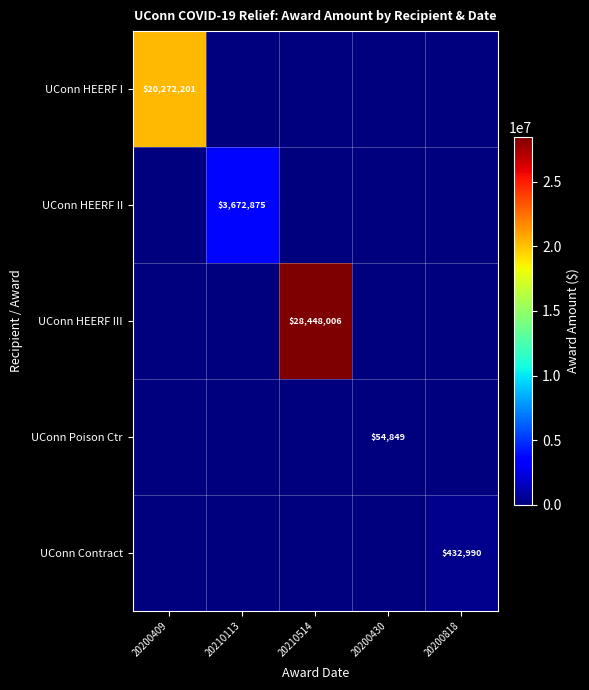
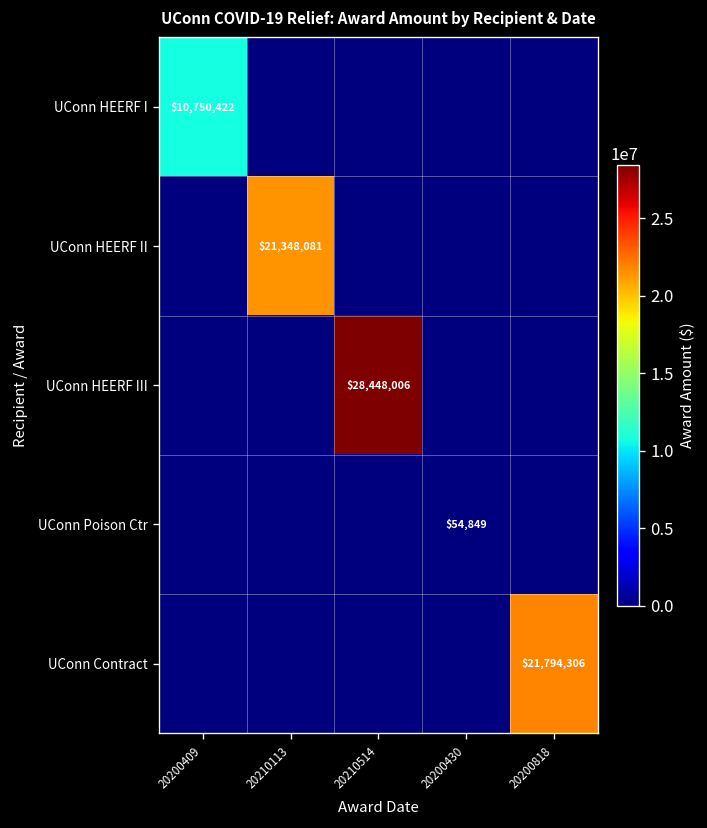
UConn HEERF I, 20200409: $20,272,201 -> $10,750,422
UConn HEERF II, 20210113: $3,672,875 -> $21,348,081
UConn Contract, 20200818: $432,990 -> $21,794,306
